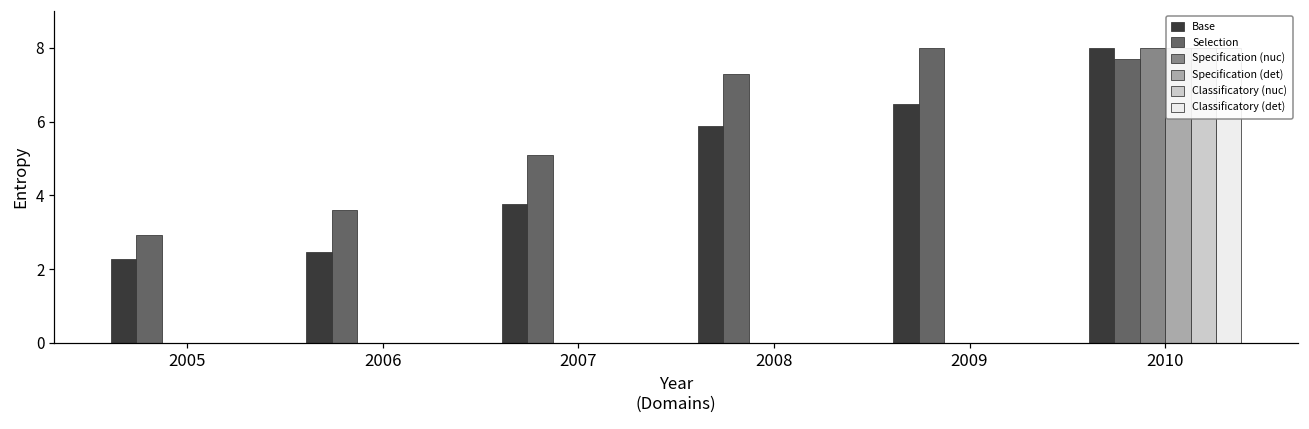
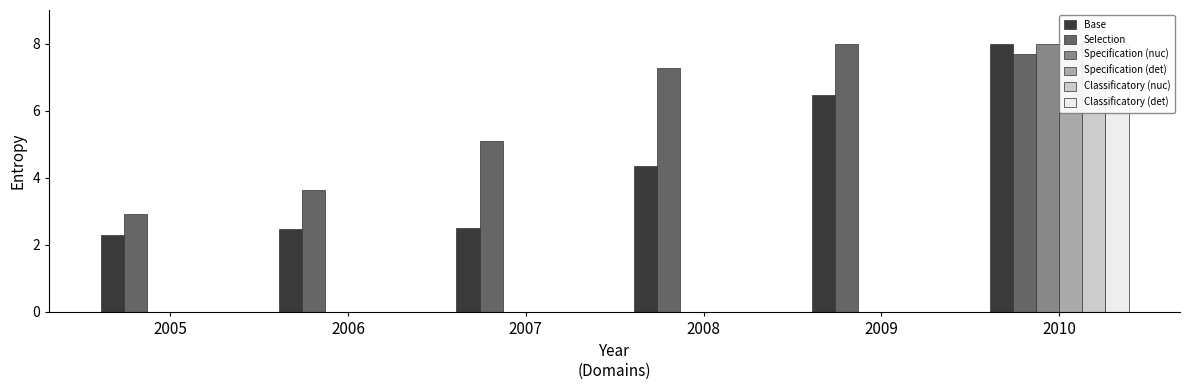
Base, 2007: 3.8 -> 2.5
Base, 2008: 5.9 -> 4.3
